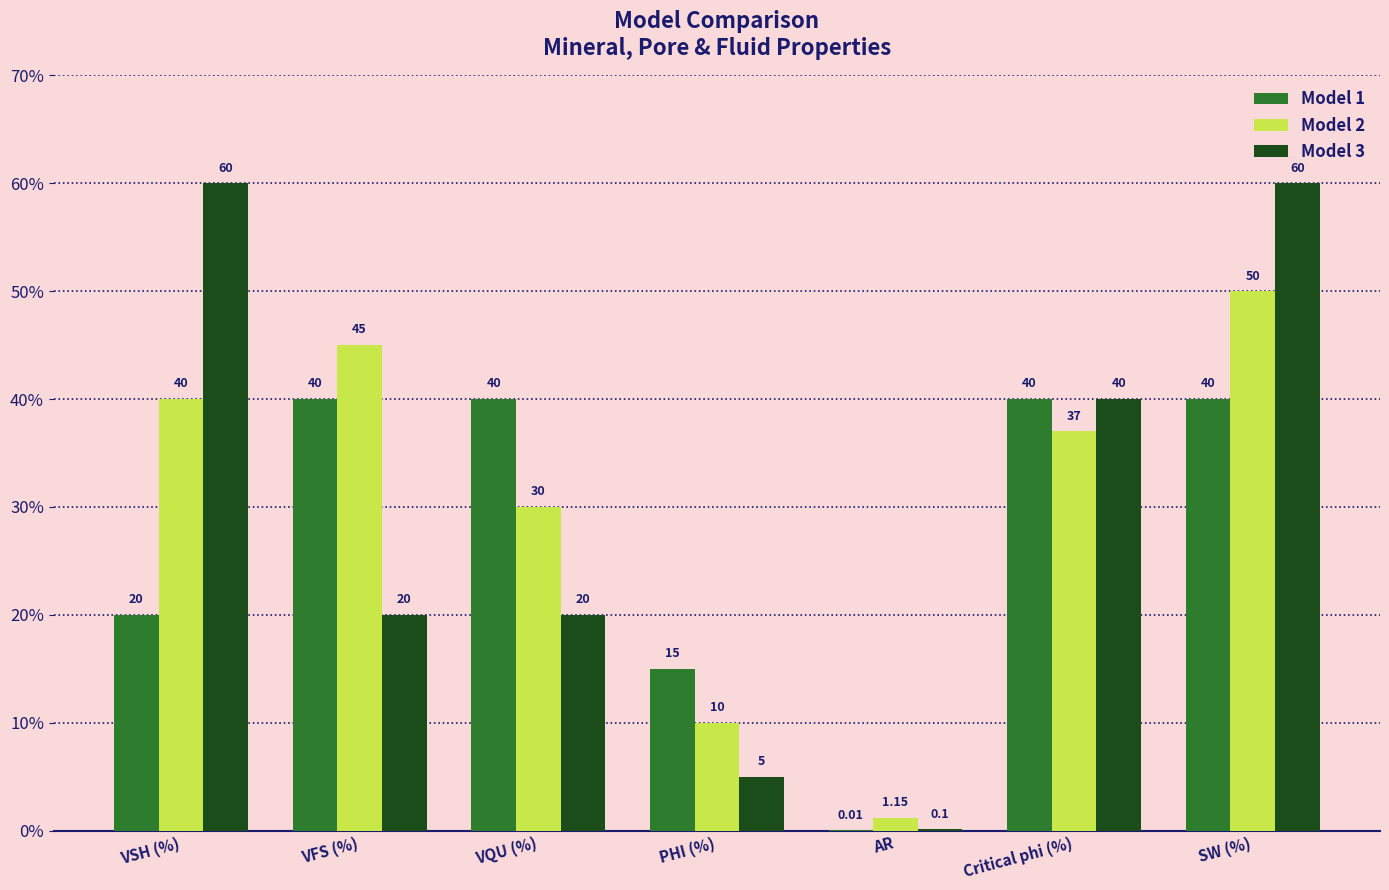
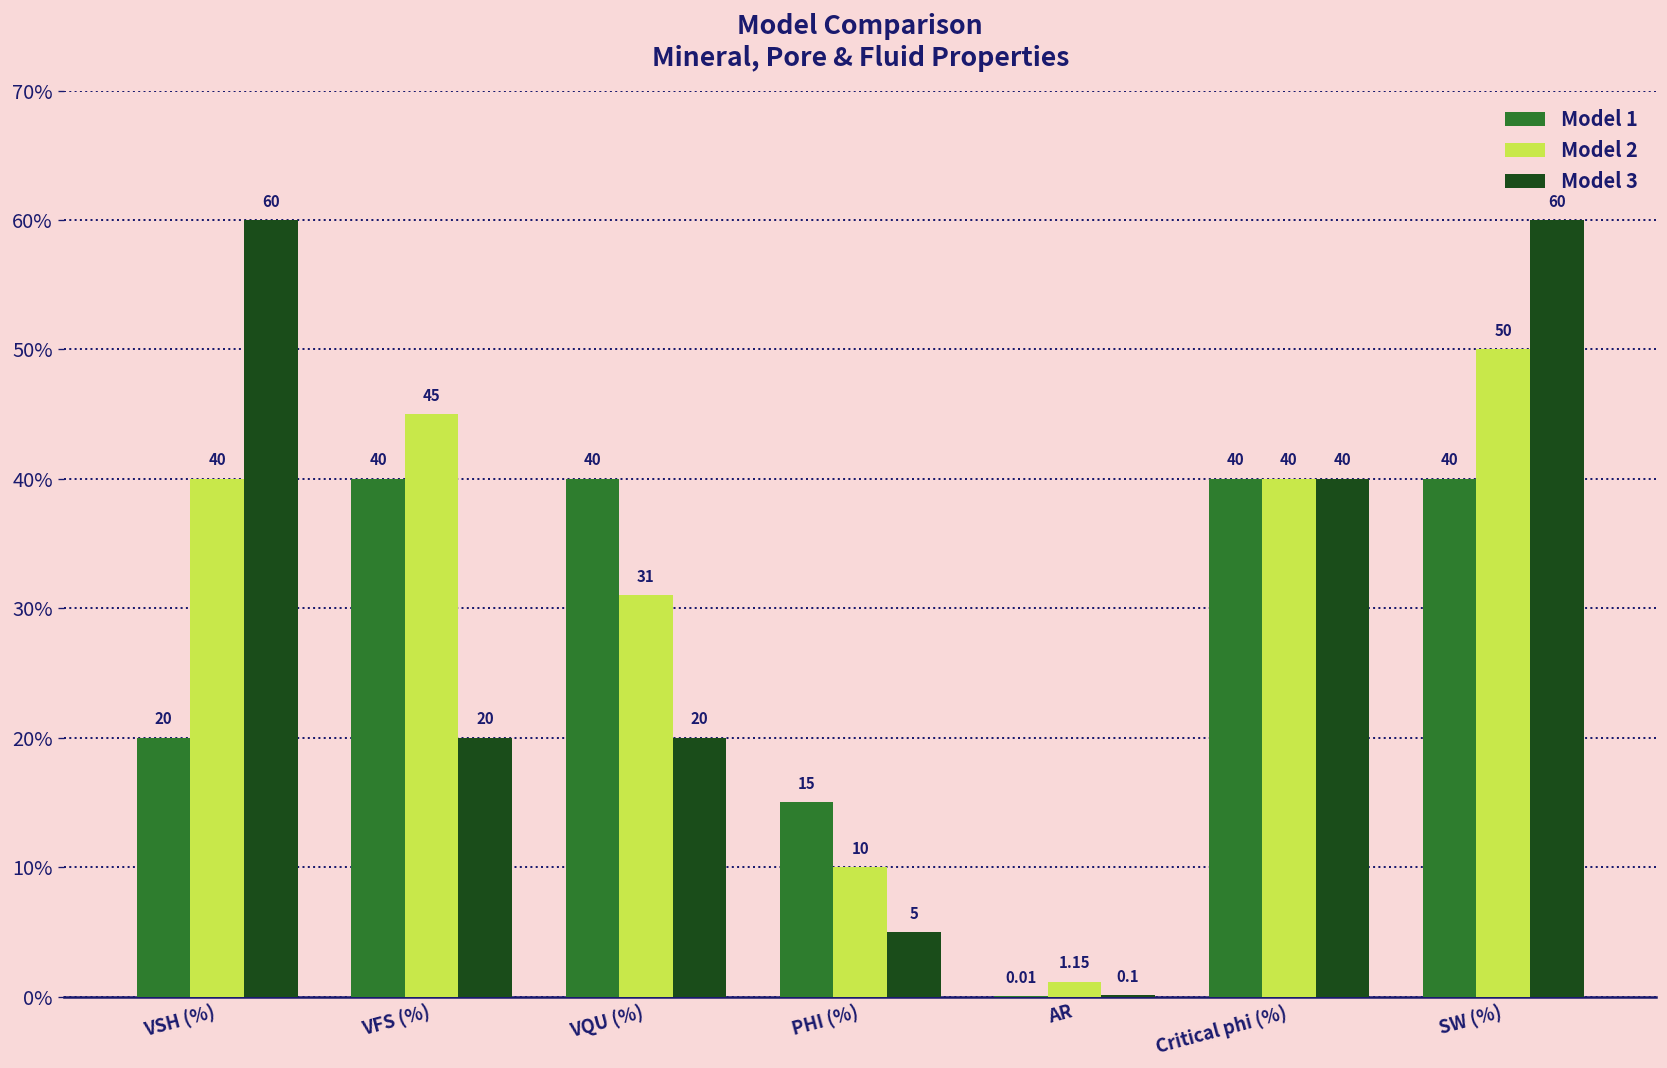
Model 2, VQU (%): 30 -> 31
Model 2, Critical phi (%): 37 -> 40
